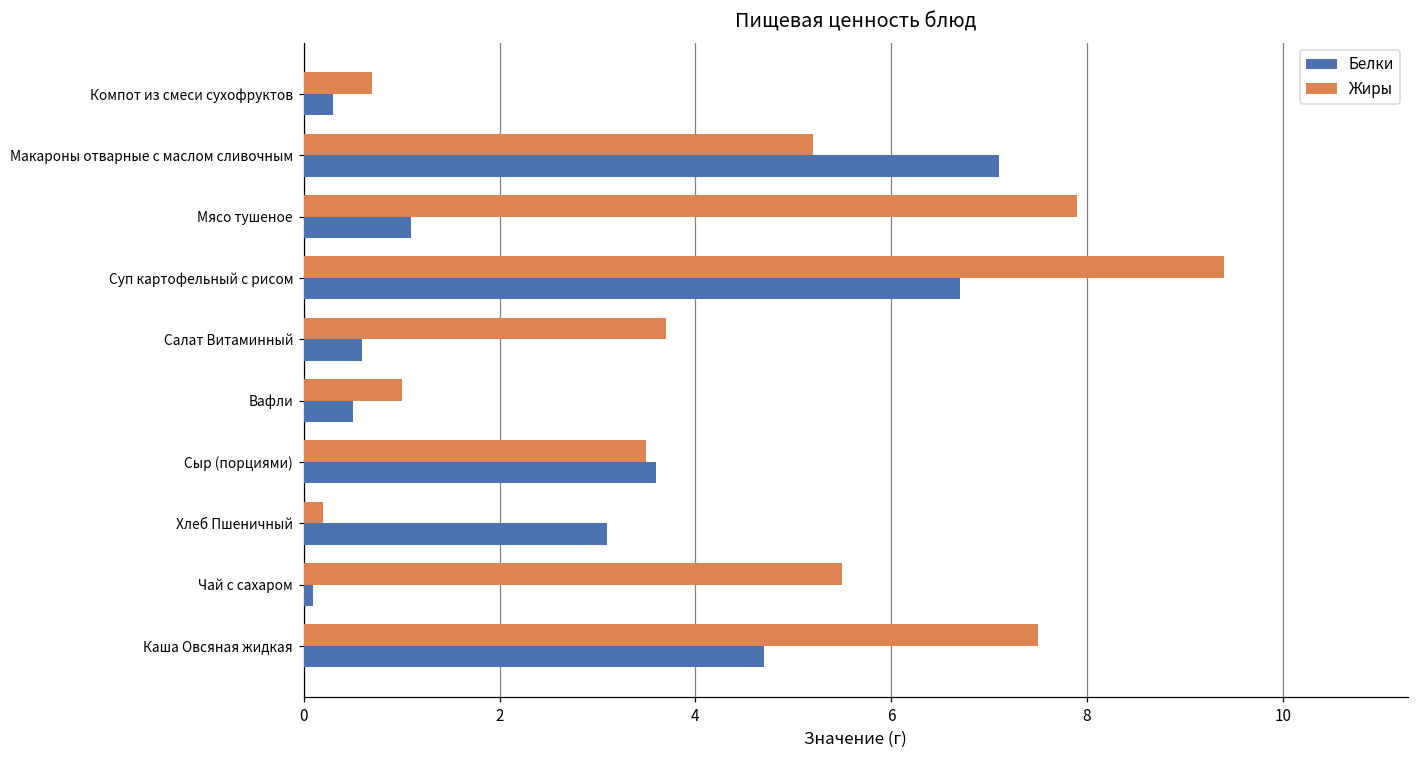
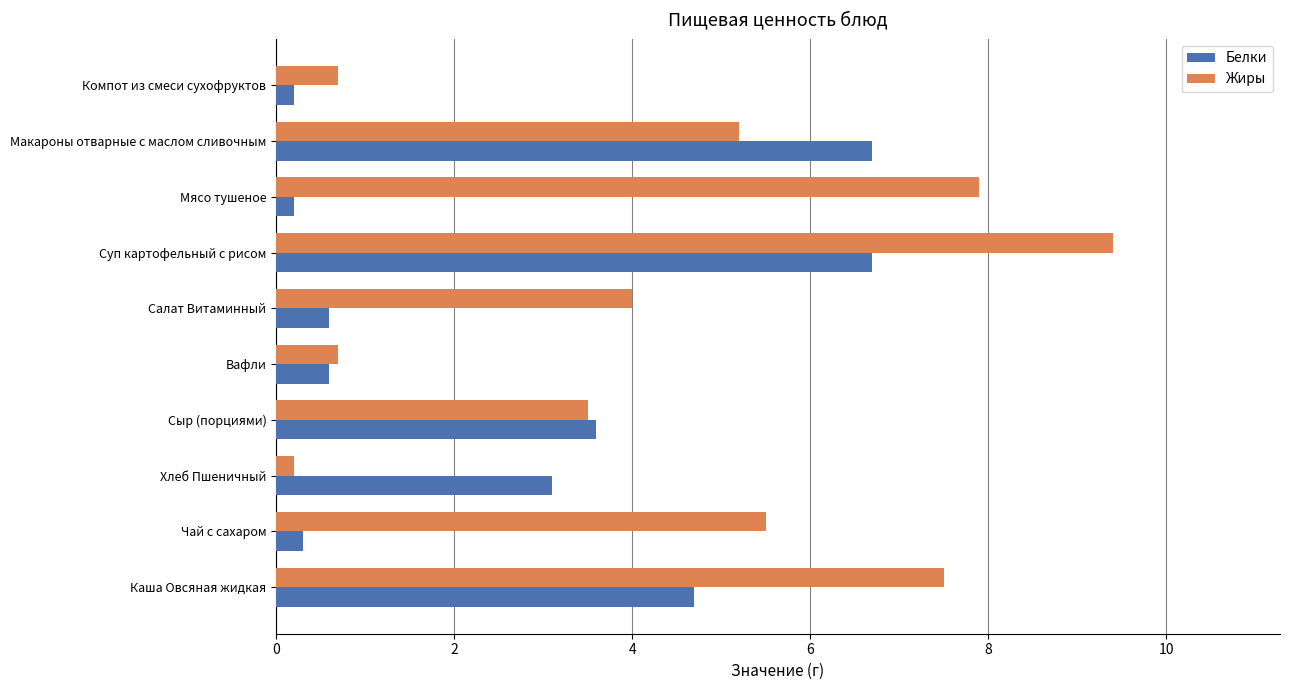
Белки, Компот из смеси сухофруктов: 0.3 -> 0.2
Белки, Макароны отварные с маслом сливочным: 7.1 -> 6.7
Белки, Мясо тушеное: 1.1 -> 0.2
Жиры, Салат Витаминный: 3.7 -> 4.0
Жиры, Вафли: 1.0 -> 0.7
Белки, Вафли: 0.5 -> 0.6
Белки, Чай с сахаром: 0.1 -> 0.3
